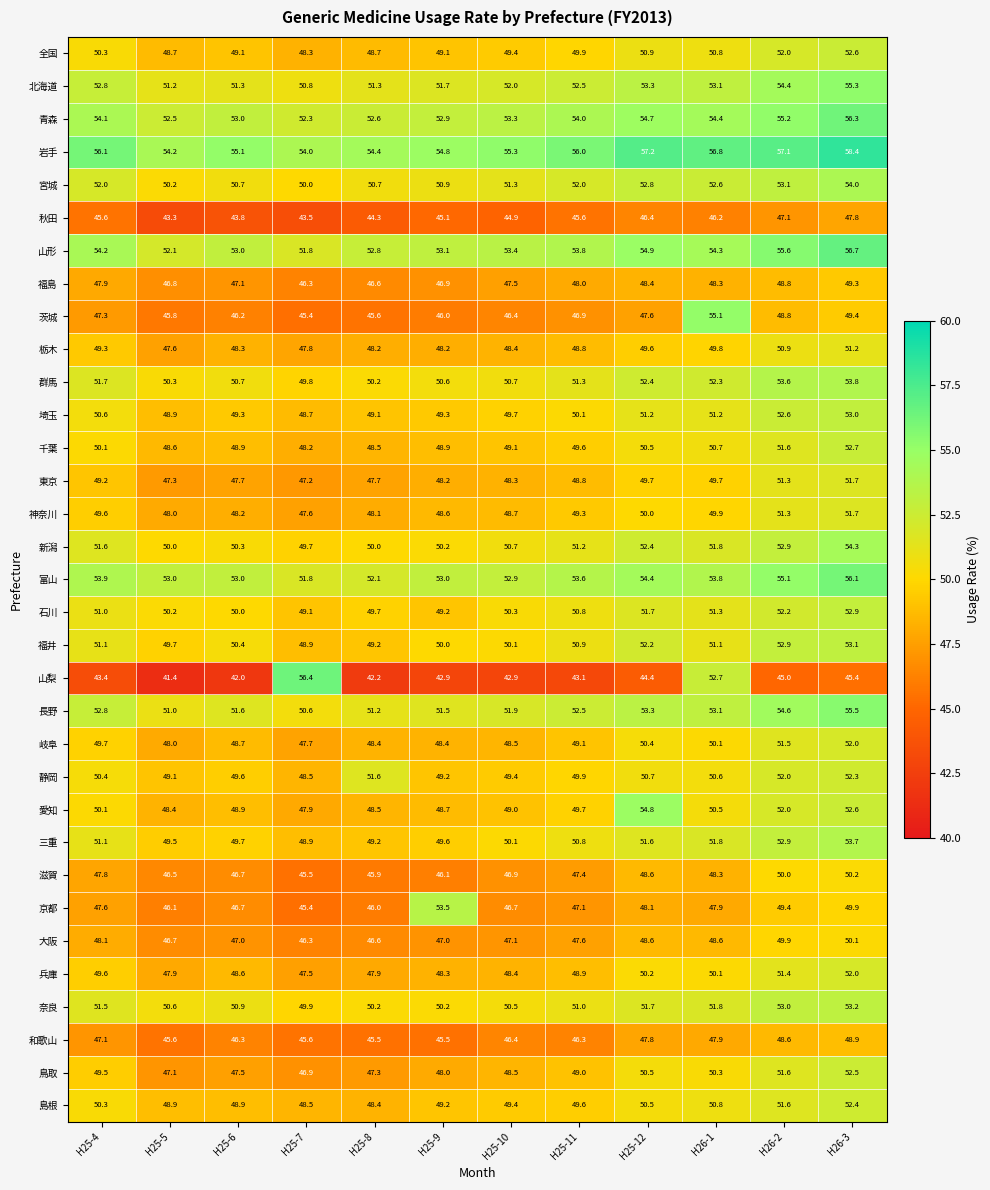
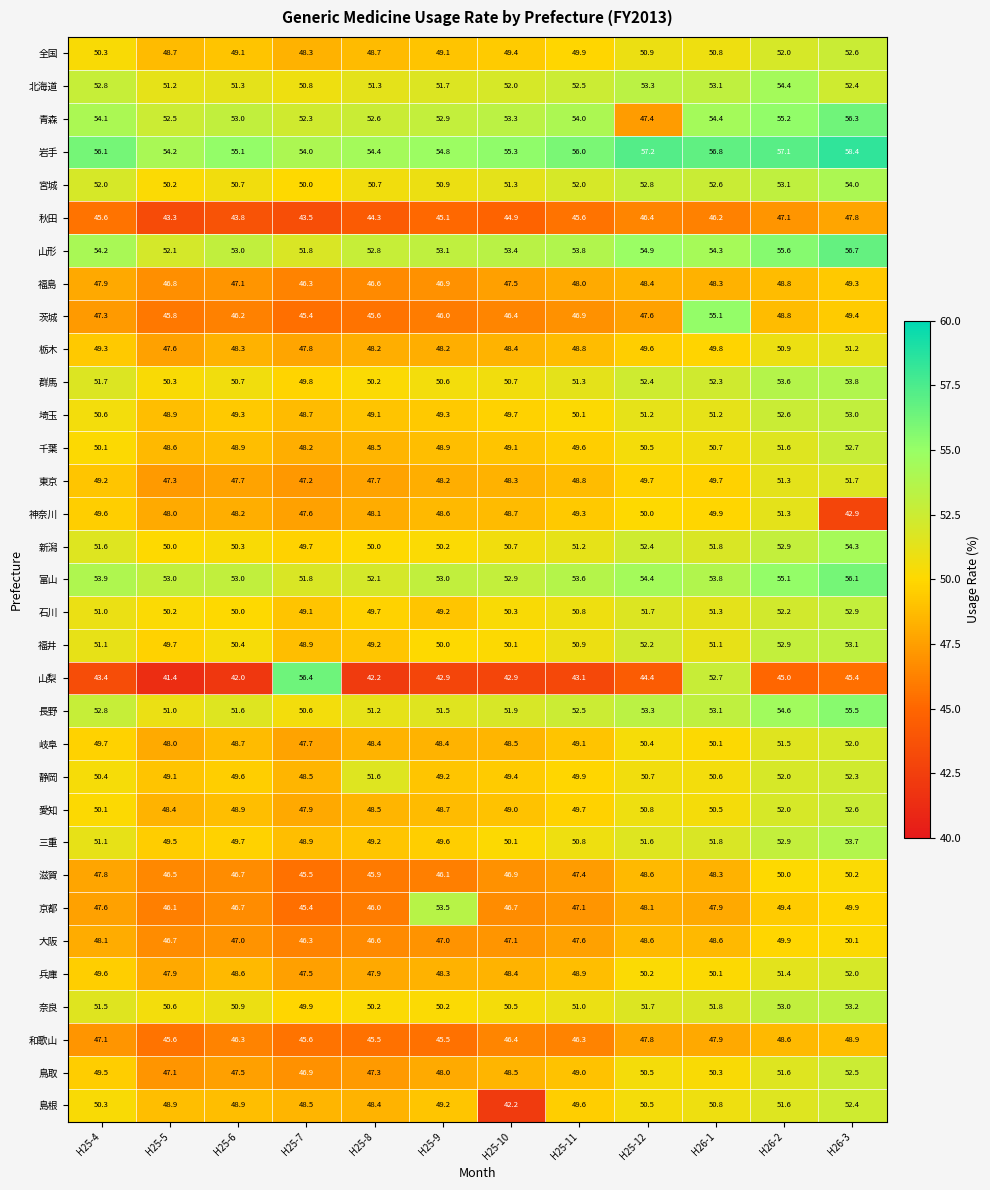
北海道, H26-3: 55.3 -> 52.4
青森, H25-12: 54.7 -> 47.4
神奈川, H26-3: 51.7 -> 42.9
愛知, H25-12: 54.8 -> 50.8
島根, H25-10: 49.4 -> 42.2
